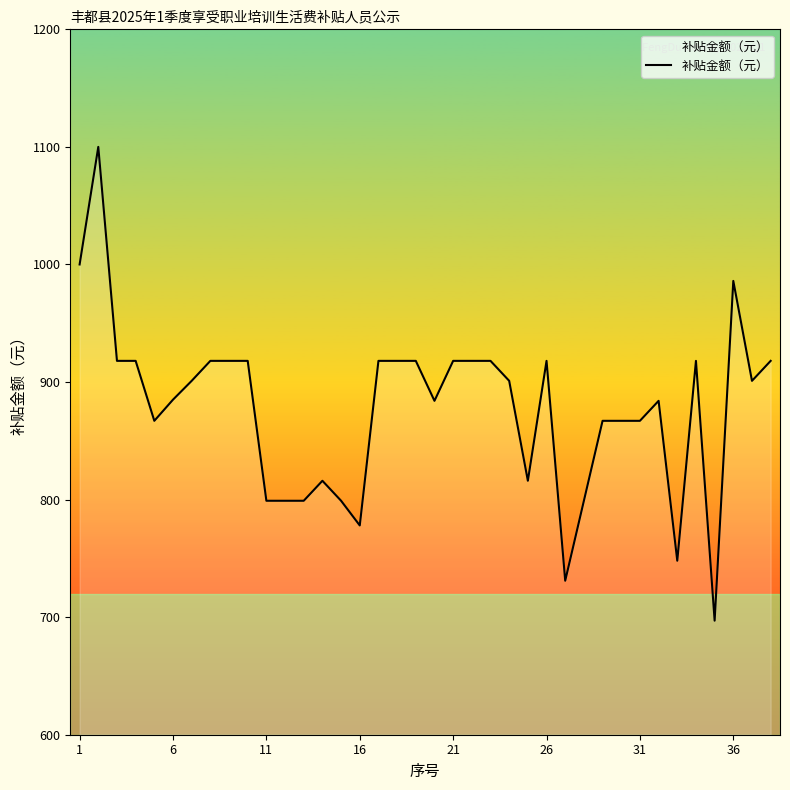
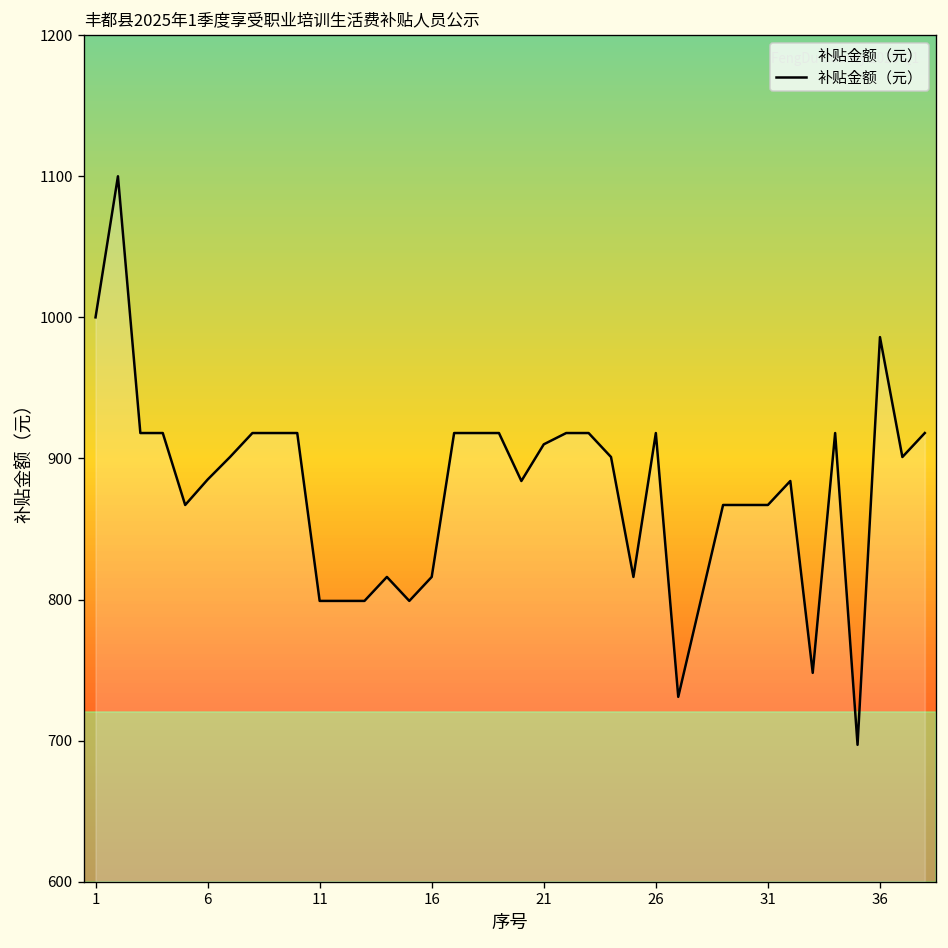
16: 778 -> 816
21: 918 -> 910
